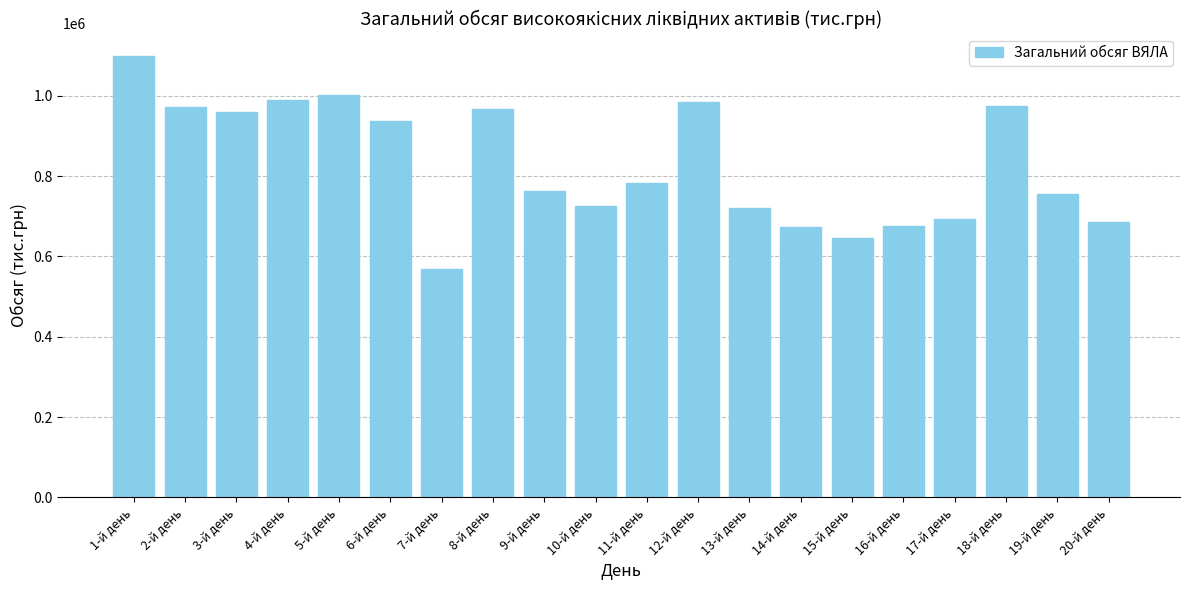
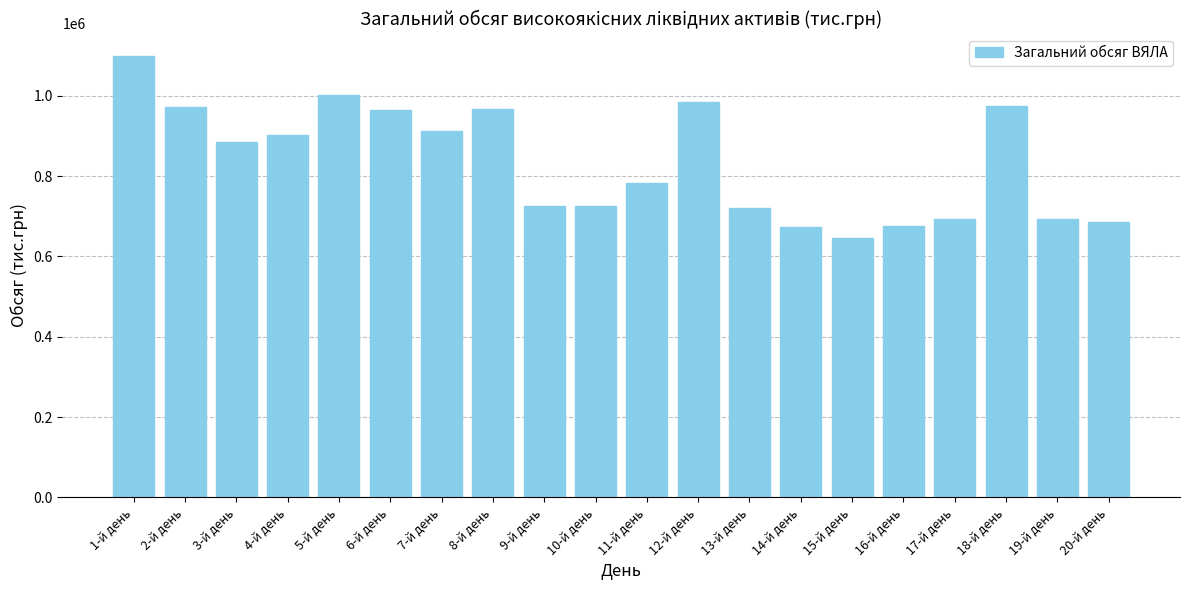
3-й день: 960000 -> 880000
4-й день: 990000 -> 900000
6-й день: 940000 -> 960000
7-й день: 570000 -> 910000
9-й день: 760000 -> 730000
19-й день: 750000 -> 690000
